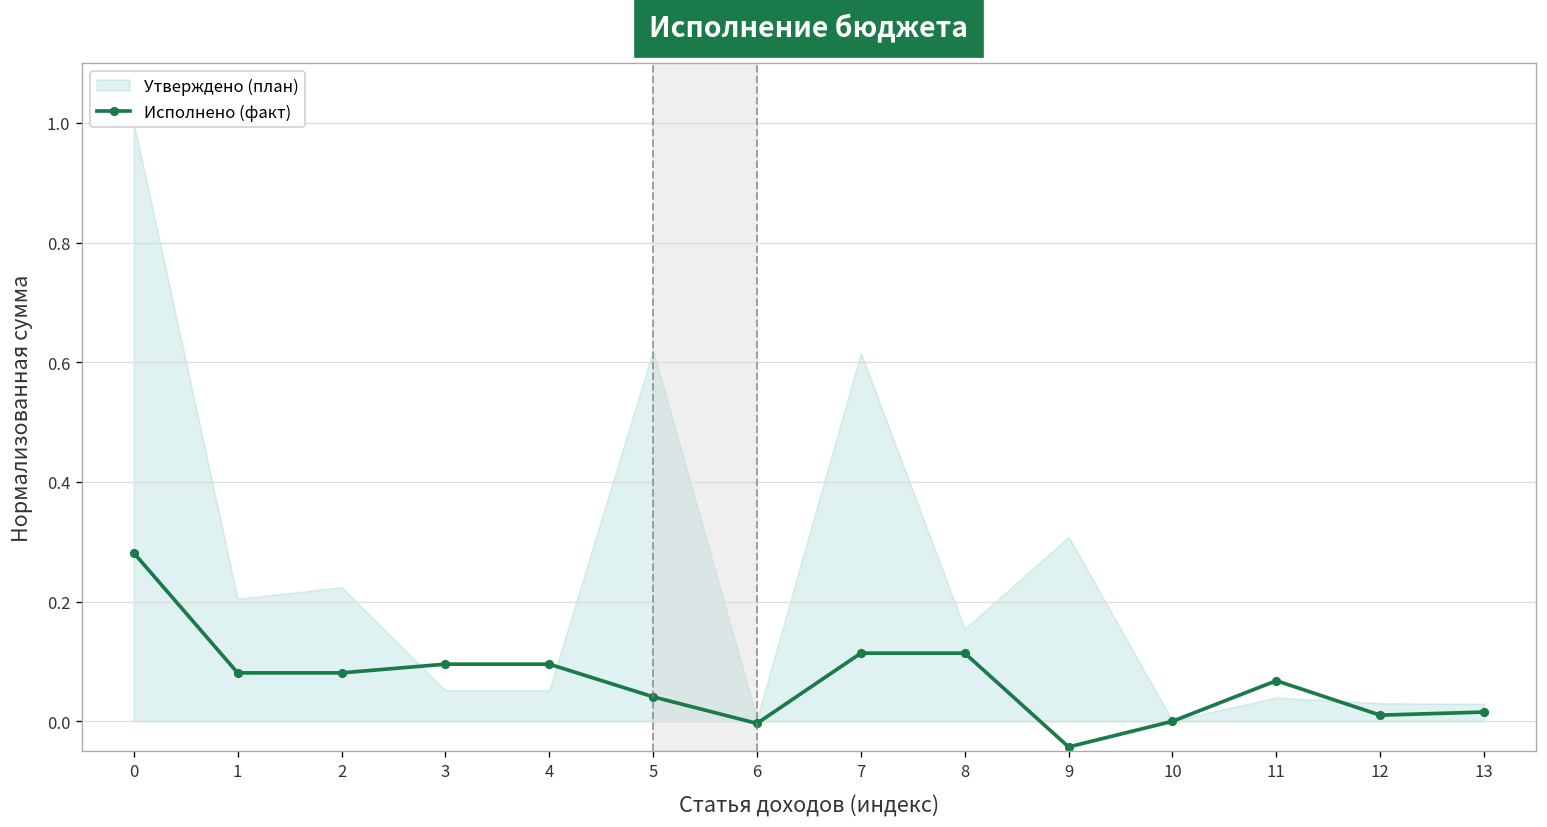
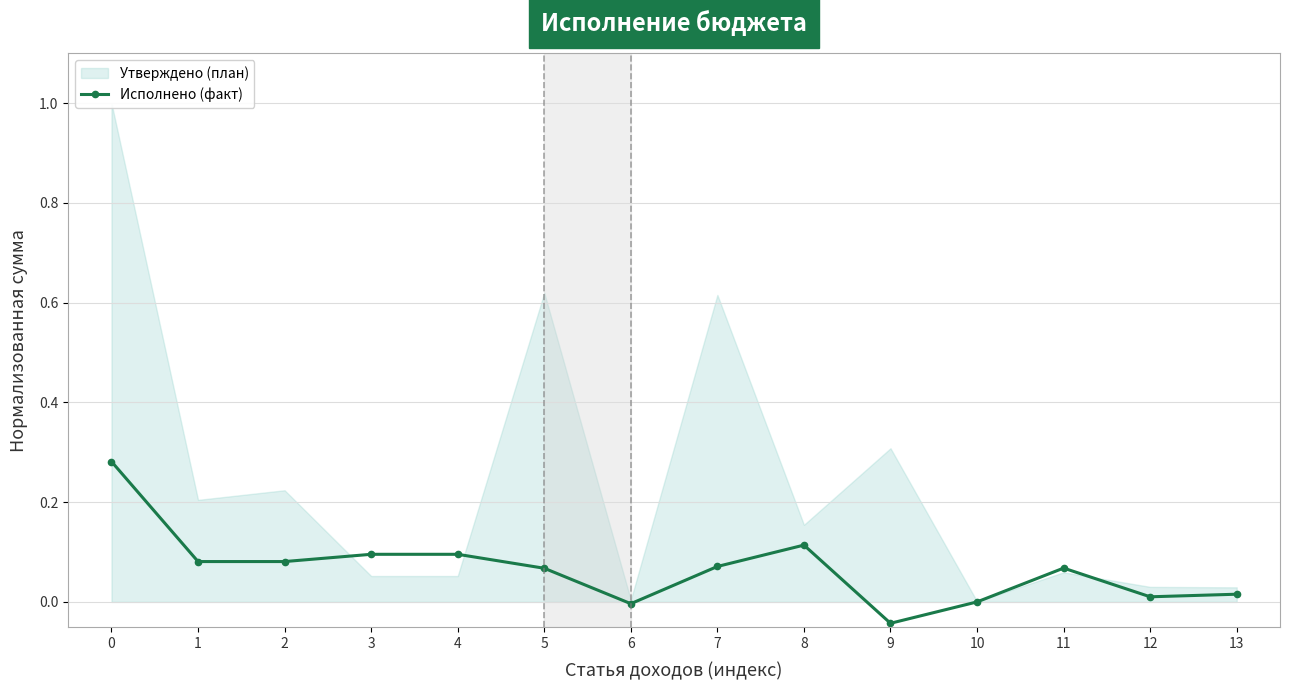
Исполнено (факт), 5: 0.04 -> 0.07
Исполнено (факт), 7: 0.11 -> 0.07
Утверждено (план), 11: 0.04 -> 0.06
